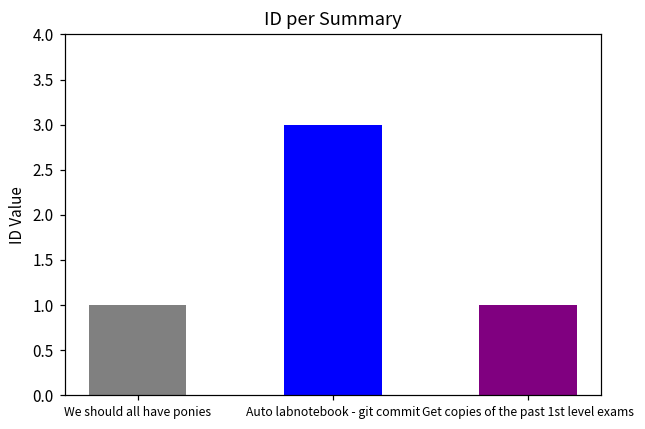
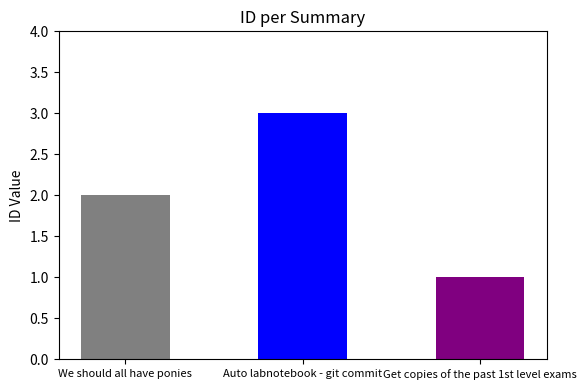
We should all have ponies: 1 -> 2
